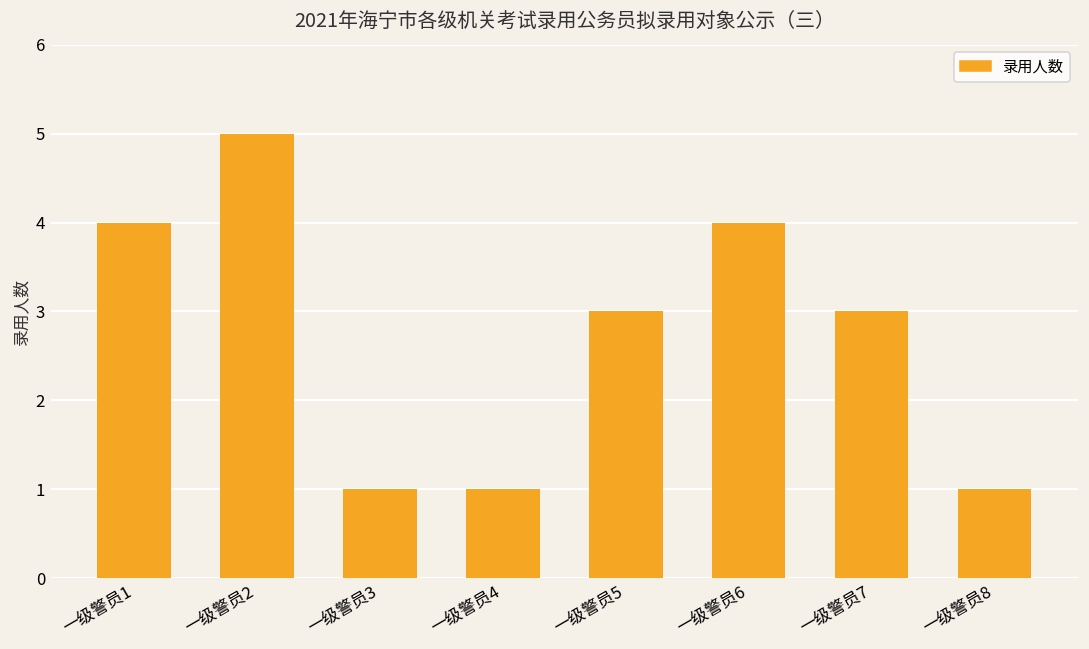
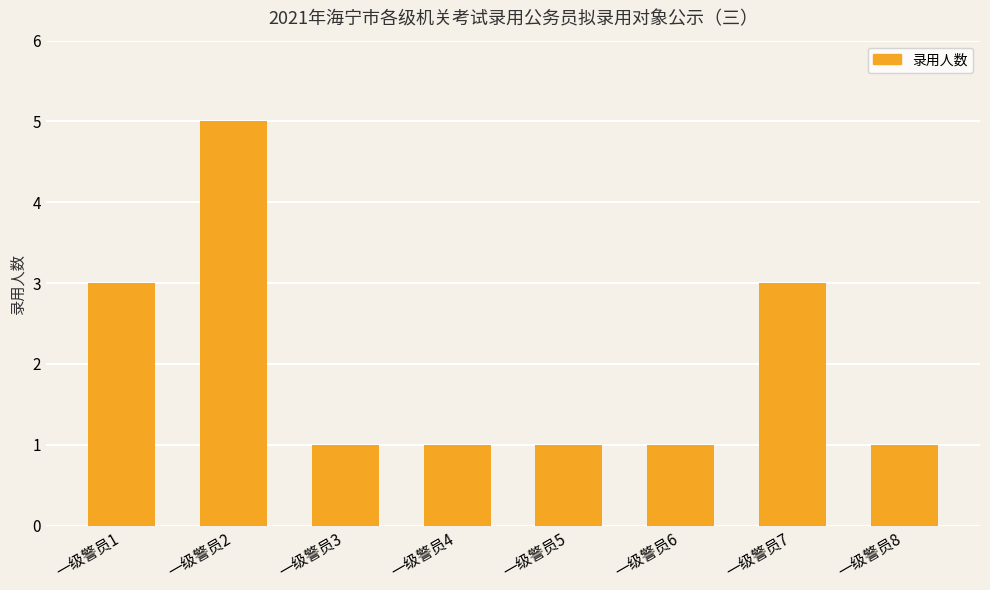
一级警员1: 4 -> 3
一级警员5: 3 -> 1
一级警员6: 4 -> 1
